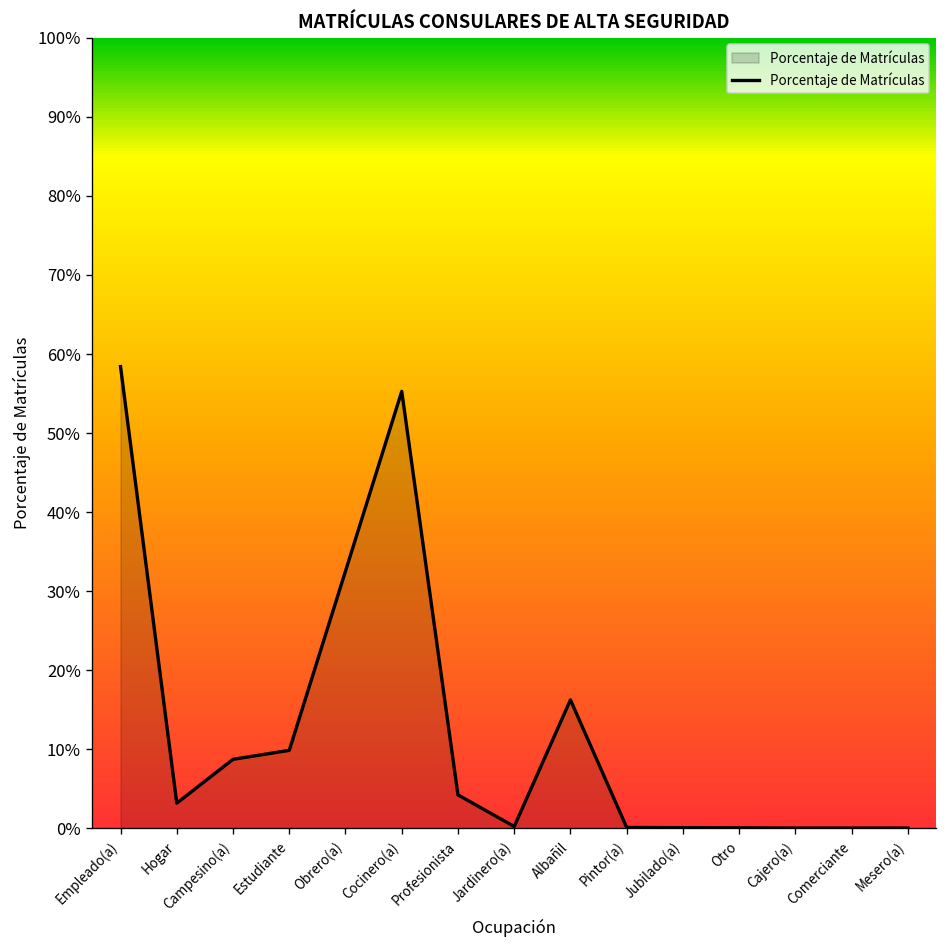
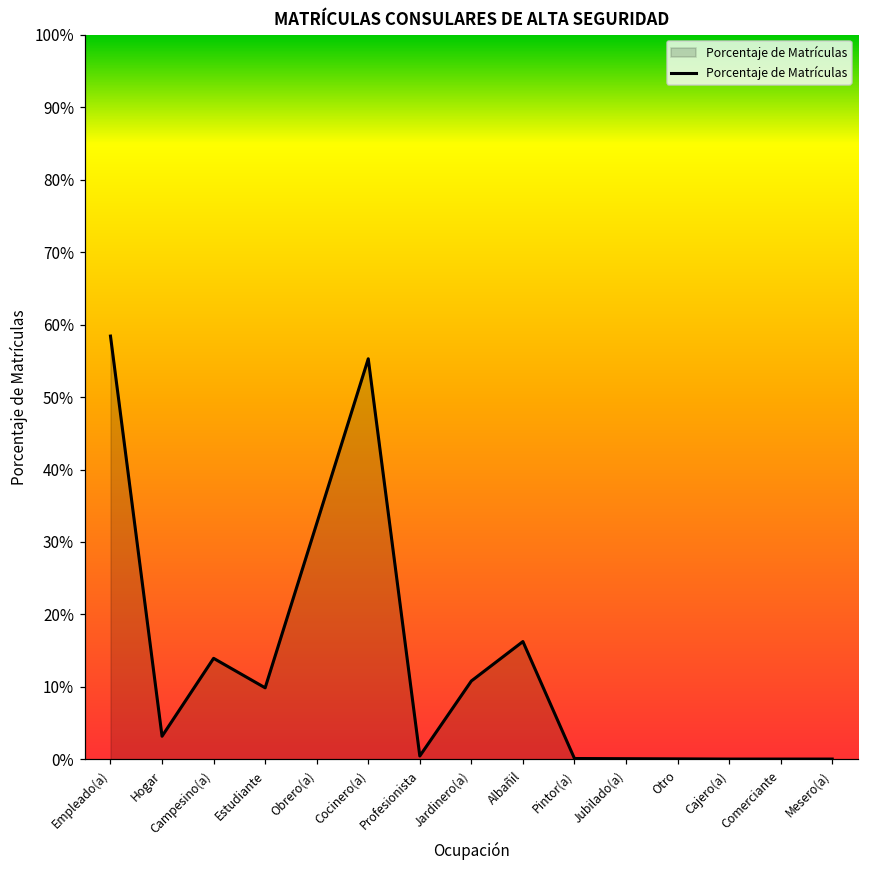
Campesino(a): 9% -> 14%
Profesionista: 4% -> 0%
Jardinero(a): 0% -> 11%
